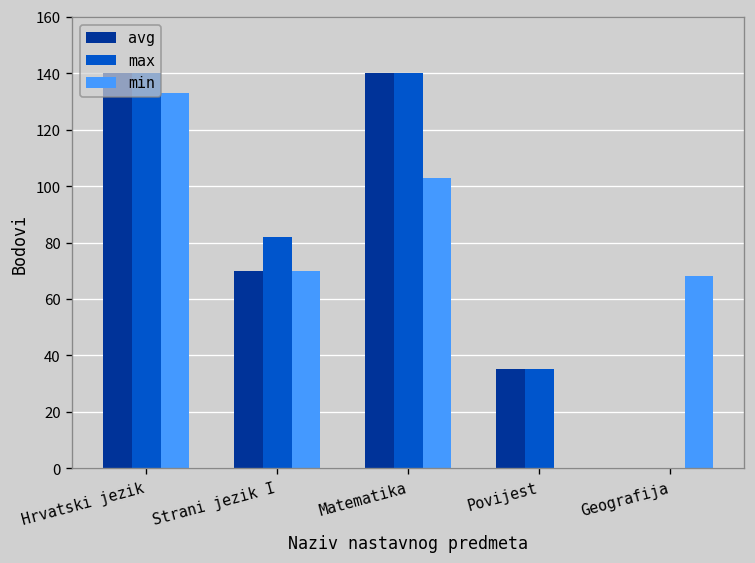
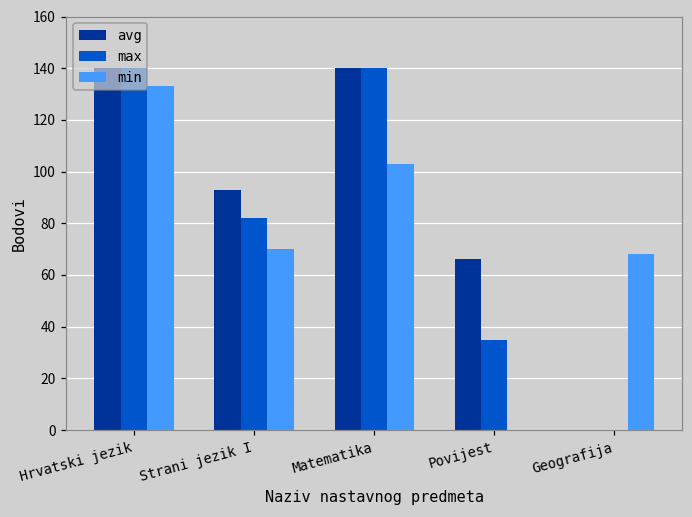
avg, Strani jezik I: 70 -> 93
avg, Povijest: 35 -> 66
